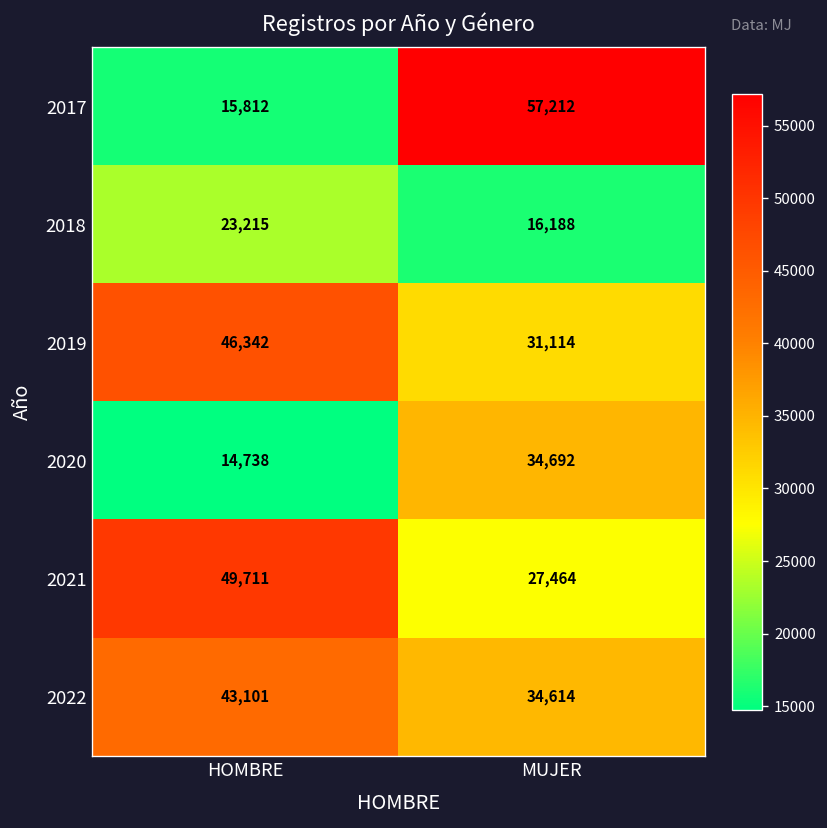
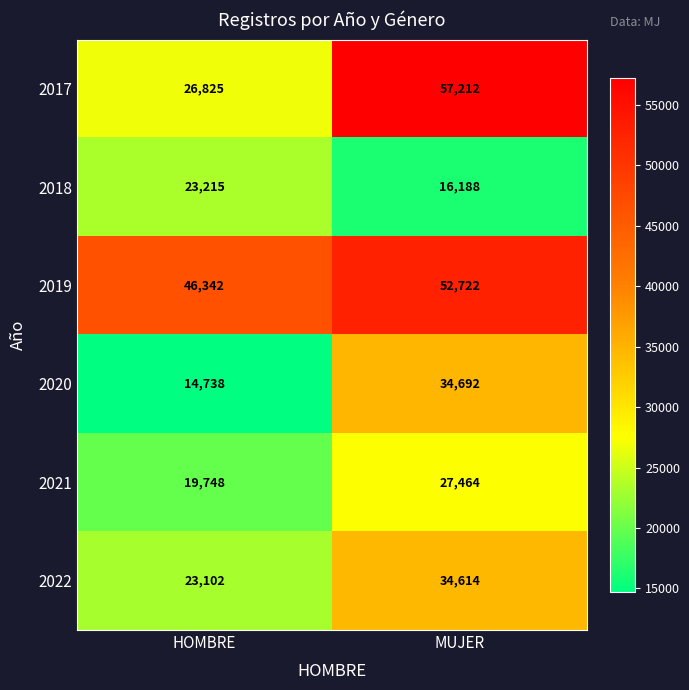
2017, HOMBRE: 15,812 -> 26,825
2019, MUJER: 31,114 -> 52,722
2021, HOMBRE: 49,711 -> 19,748
2022, HOMBRE: 43,101 -> 23,102
